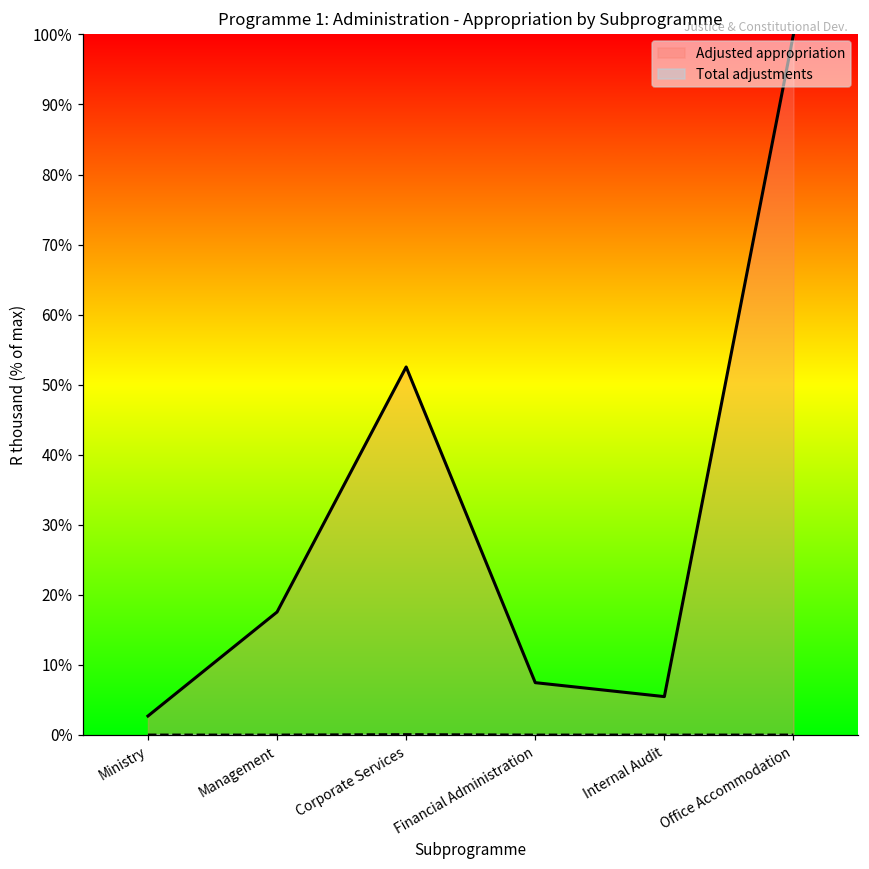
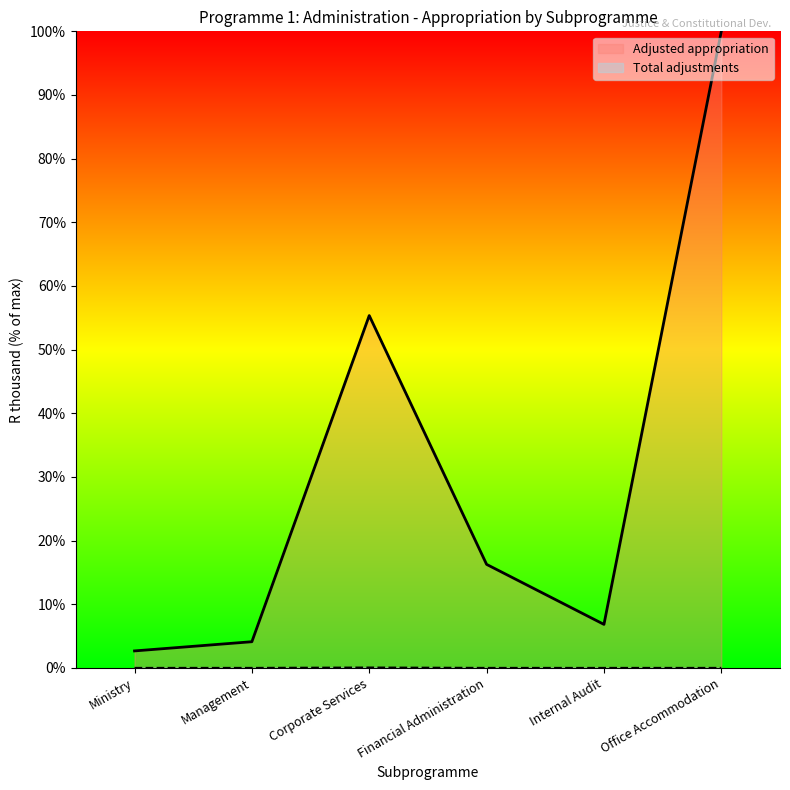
Adjusted appropriation, Management: 18% -> 4%
Adjusted appropriation, Corporate Services: 53% -> 55%
Adjusted appropriation, Financial Administration: 7% -> 16%
Adjusted appropriation, Internal Audit: 5% -> 7%
